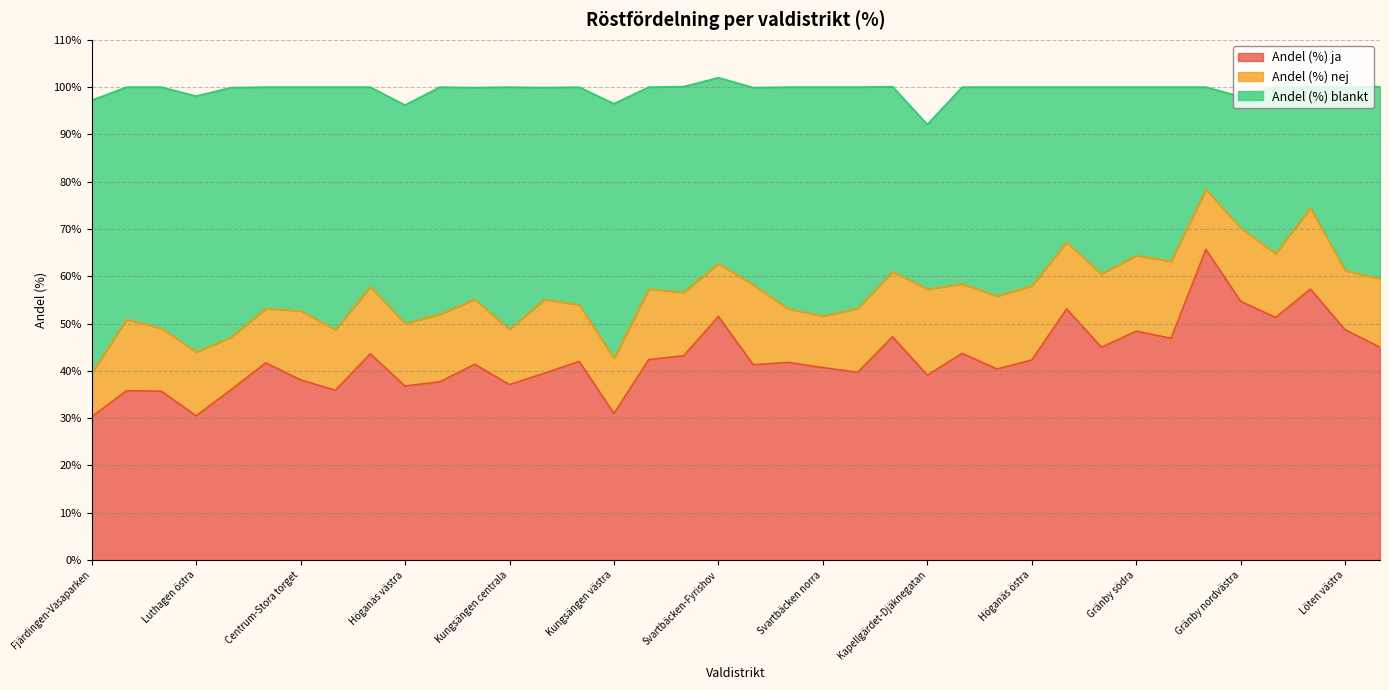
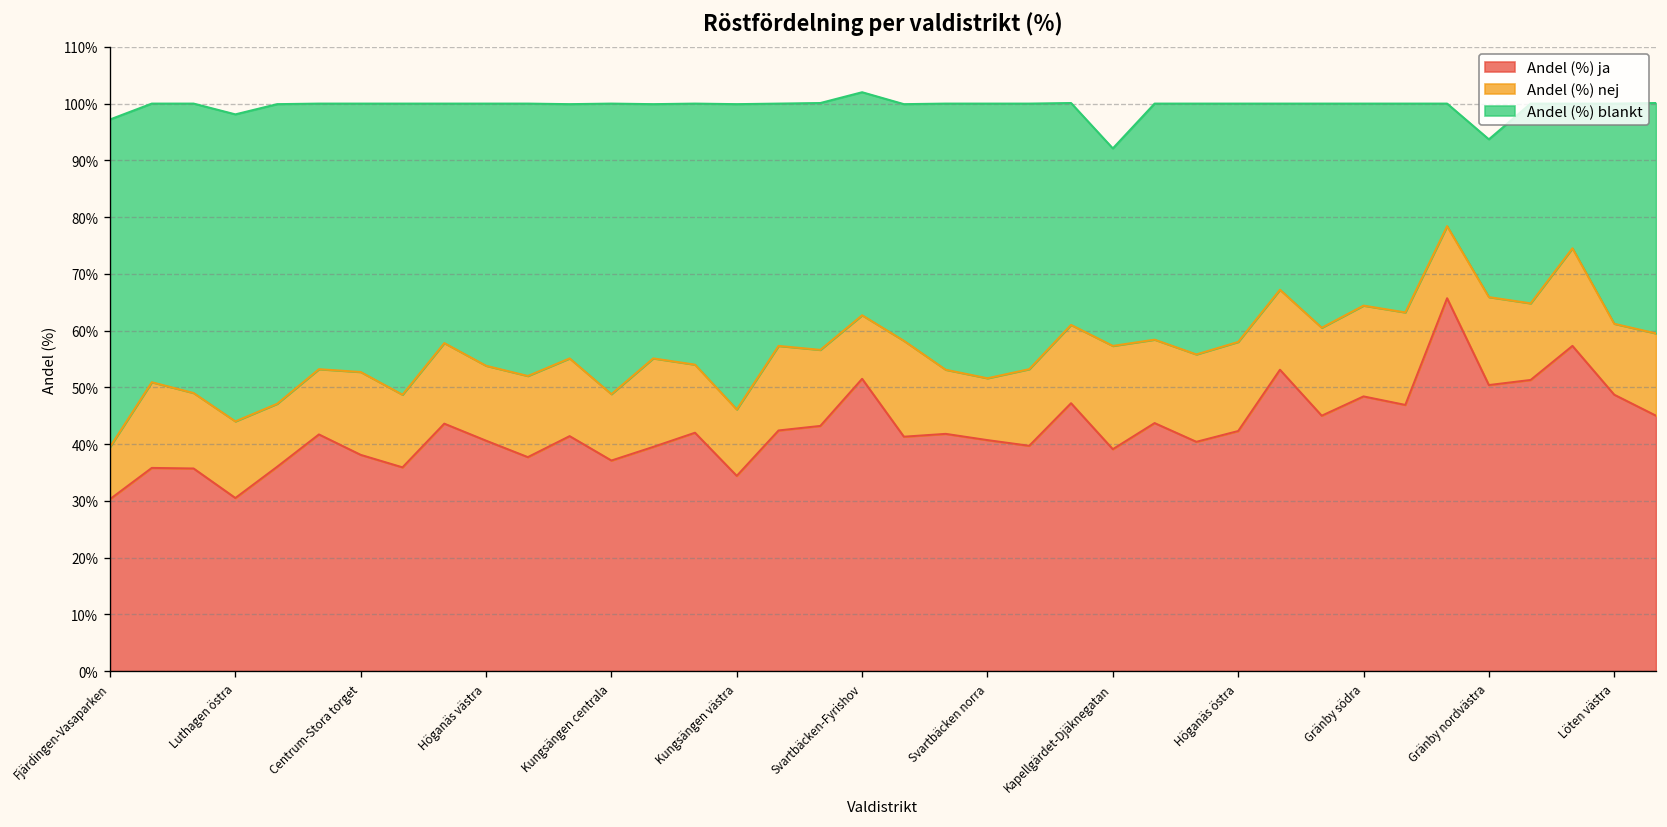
Andel (%) ja, Höganäs västra: 37% -> 41%
Andel (%) ja, Kungsängen västra: 31% -> 34%
Andel (%) ja, Gränby nordvästra: 55% -> 50%
